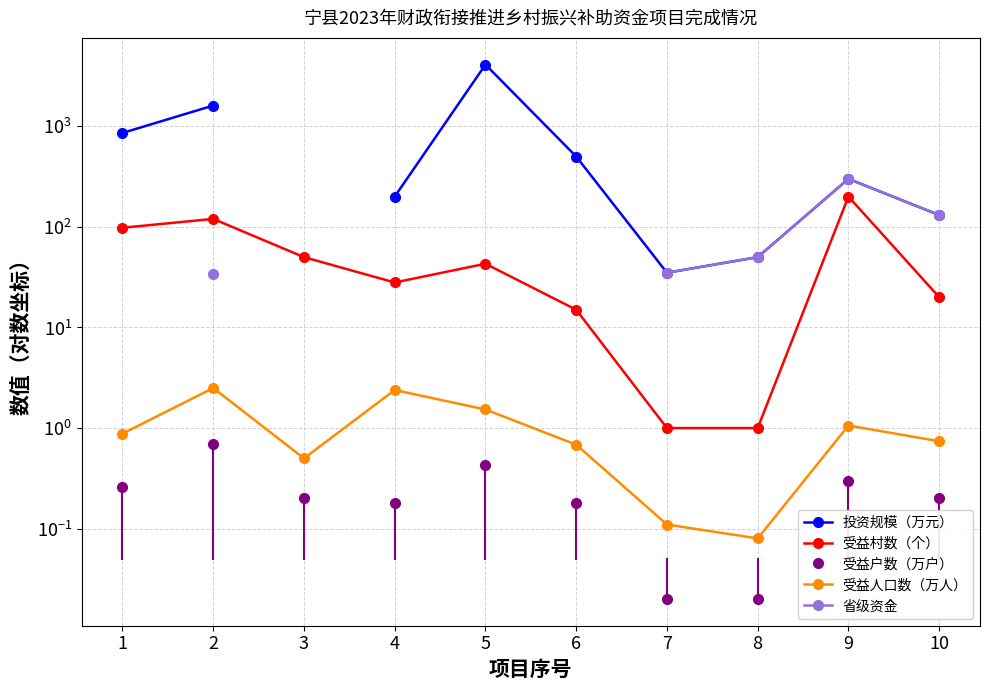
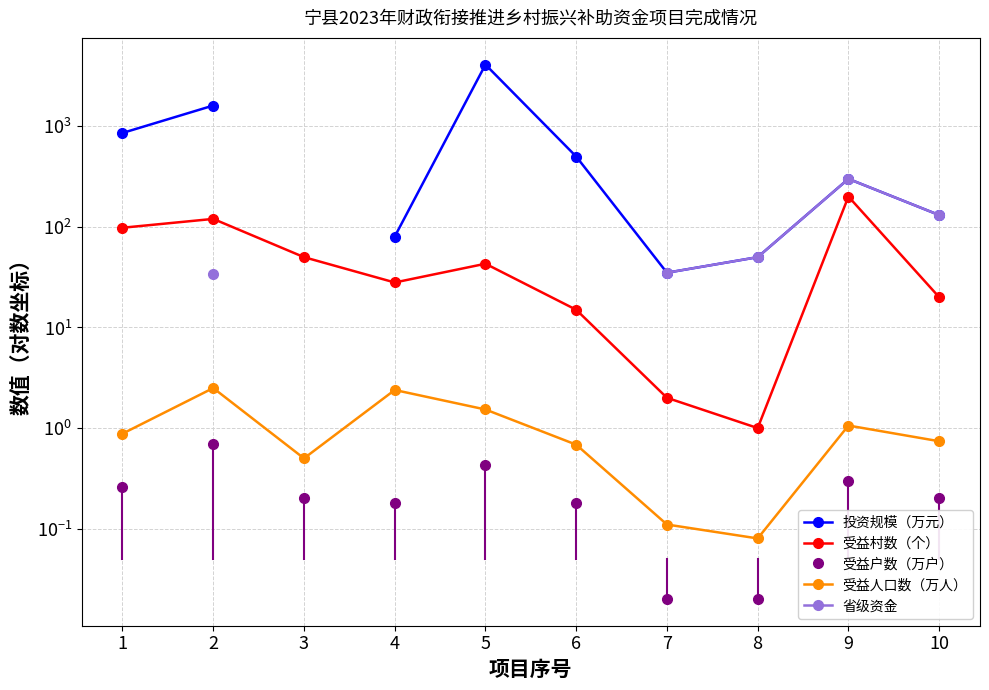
投资规模（万元）, 4: 200 -> 80
受益村数（个）, 7: 1 -> 2
